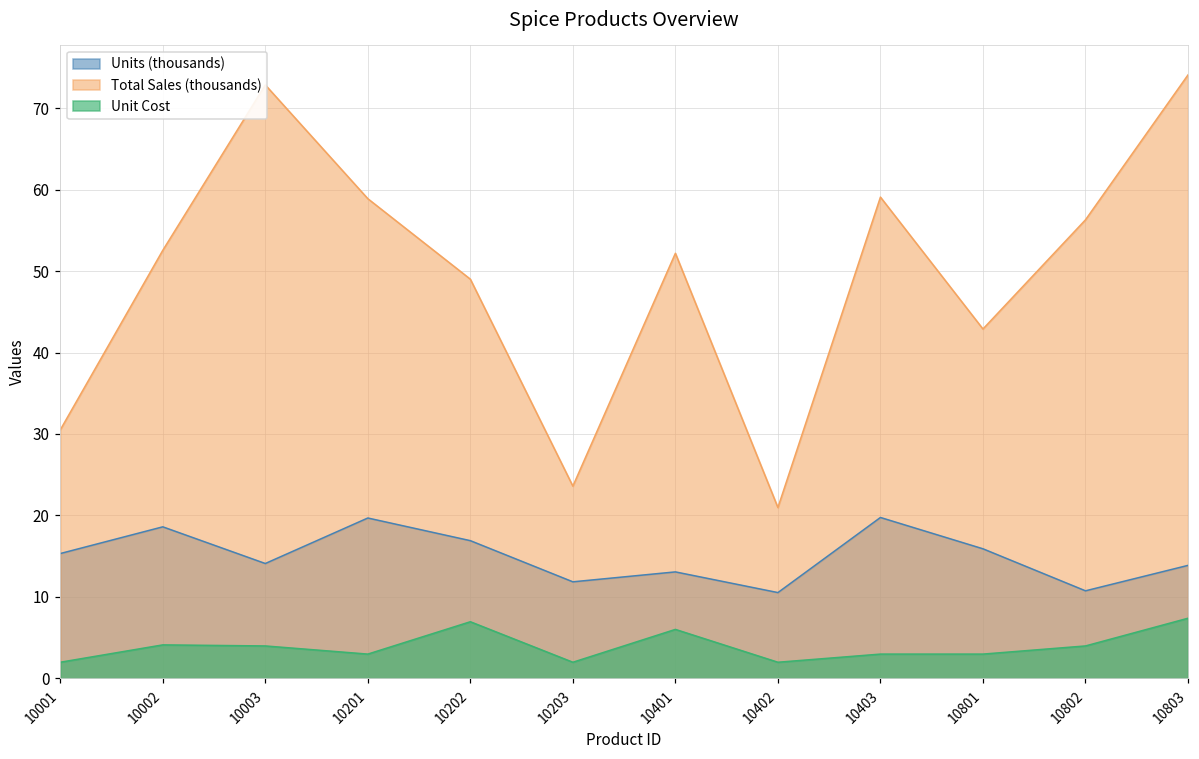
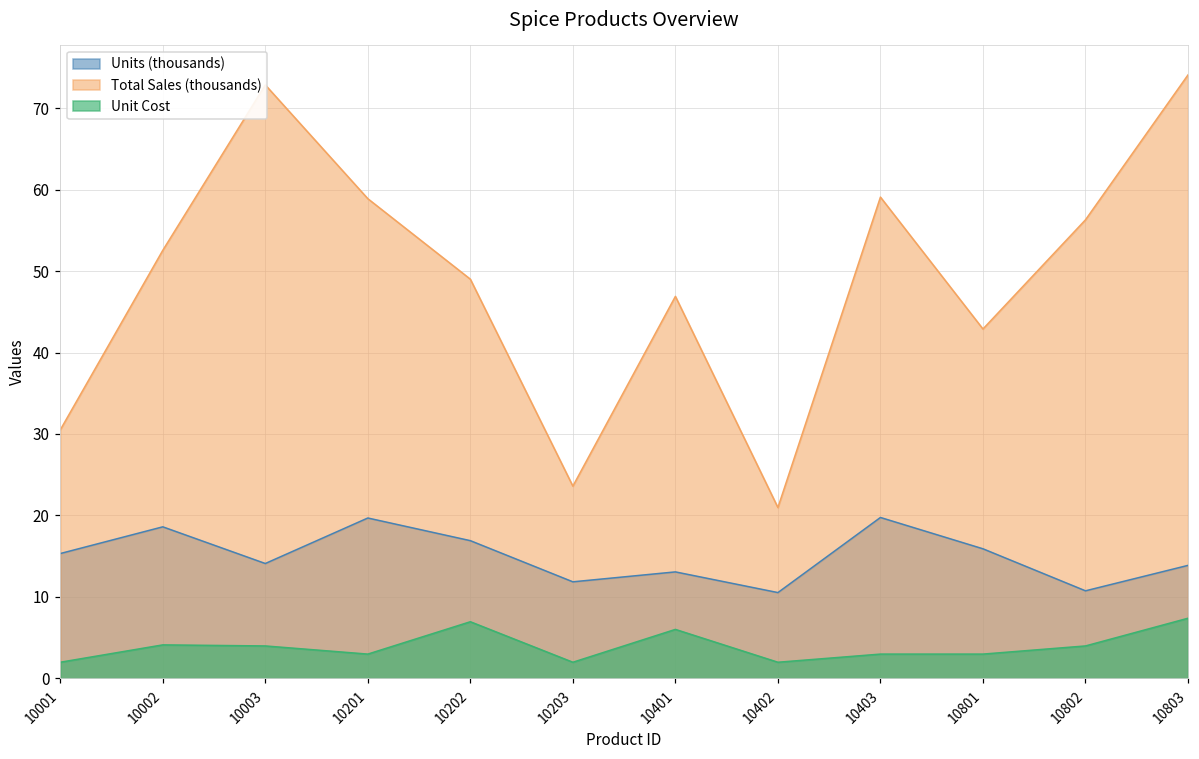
Total Sales (thousands), 10401: 52 -> 47
